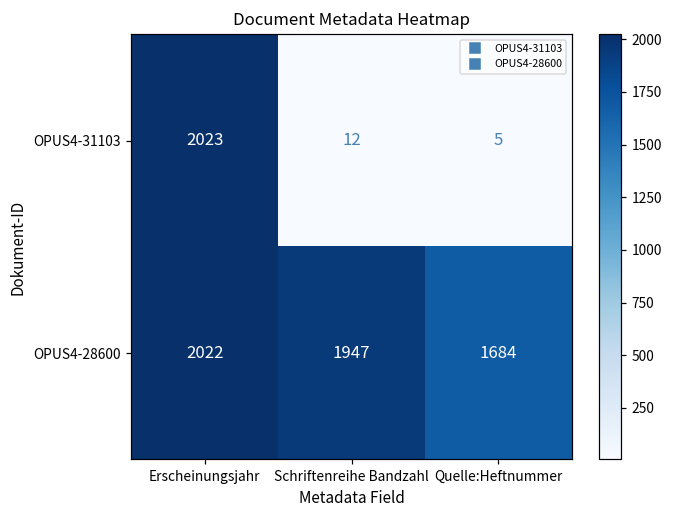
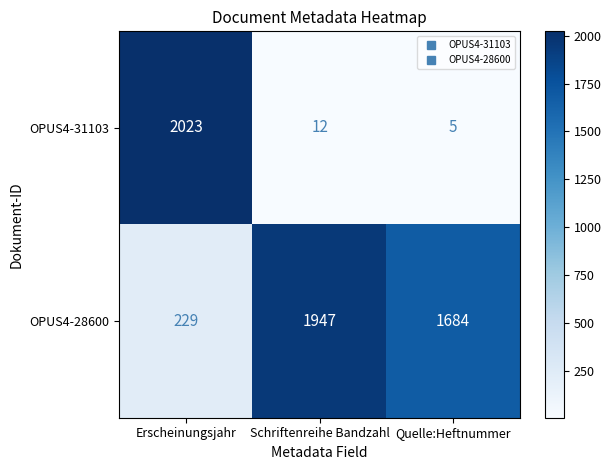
OPUS4-28600, Erscheinungsjahr: 2022 -> 229
